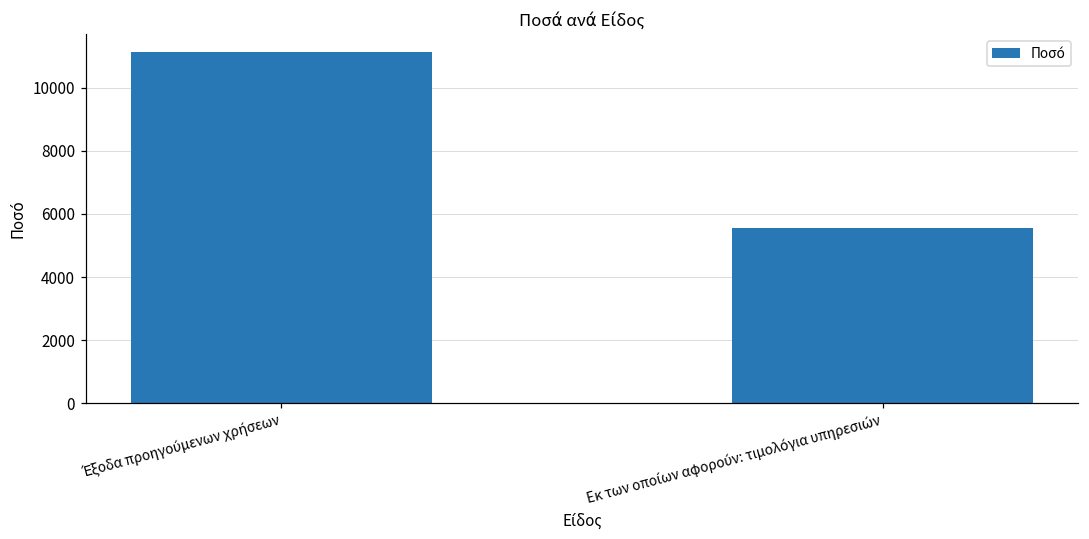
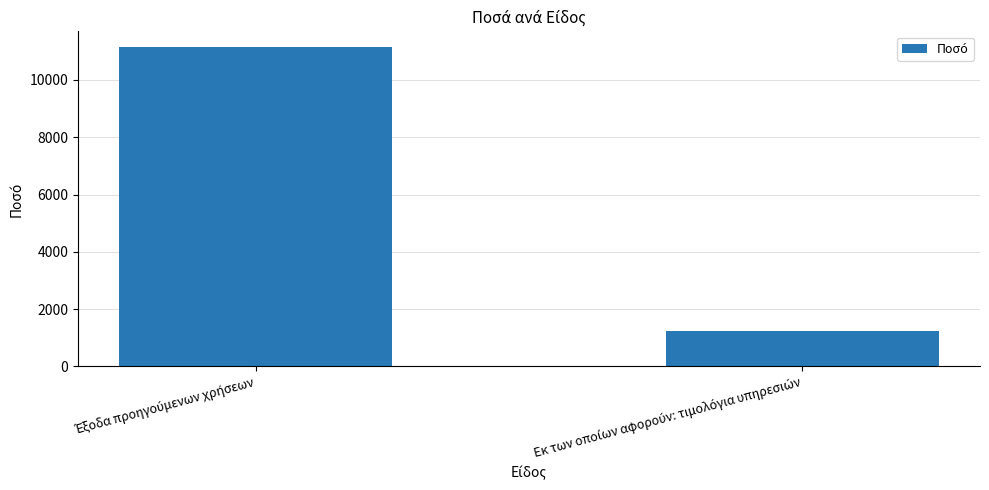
Εκ των οποίων αφορούν: τιμολόγια υπηρεσιών: 5500 -> 1200
